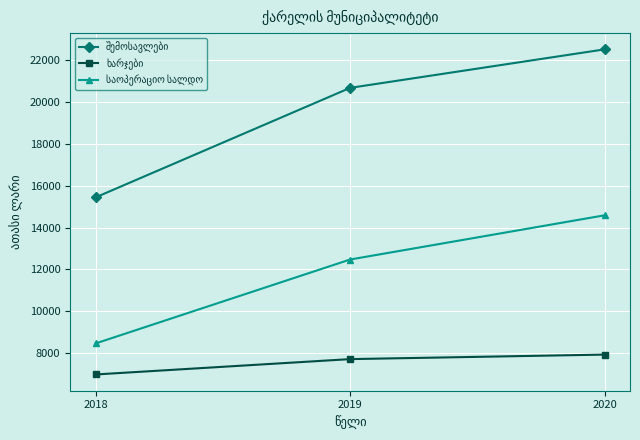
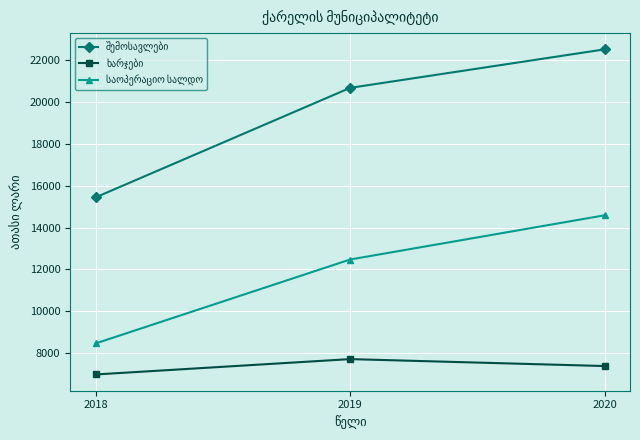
ხარჯები, 2020: 7900 -> 7400
